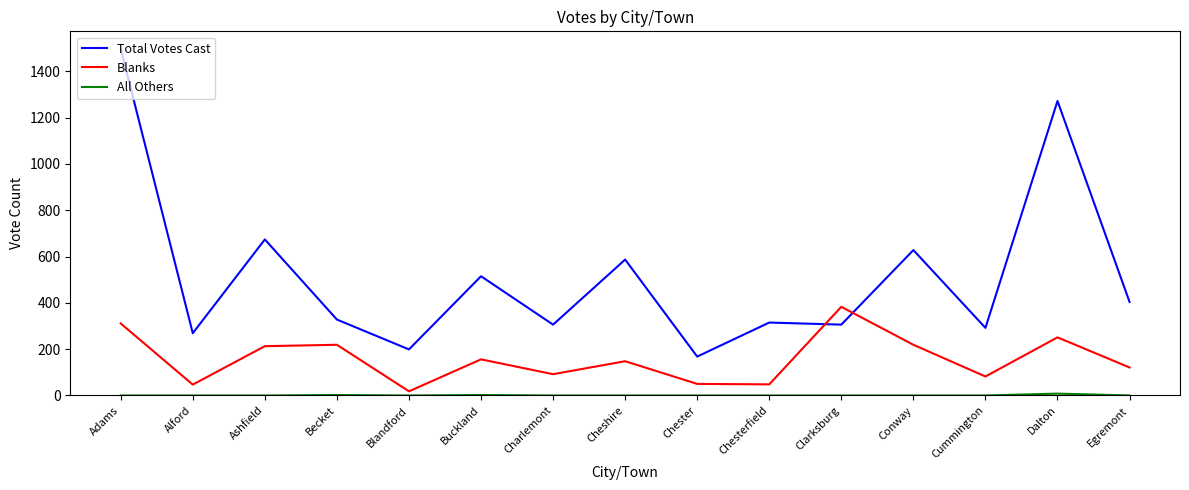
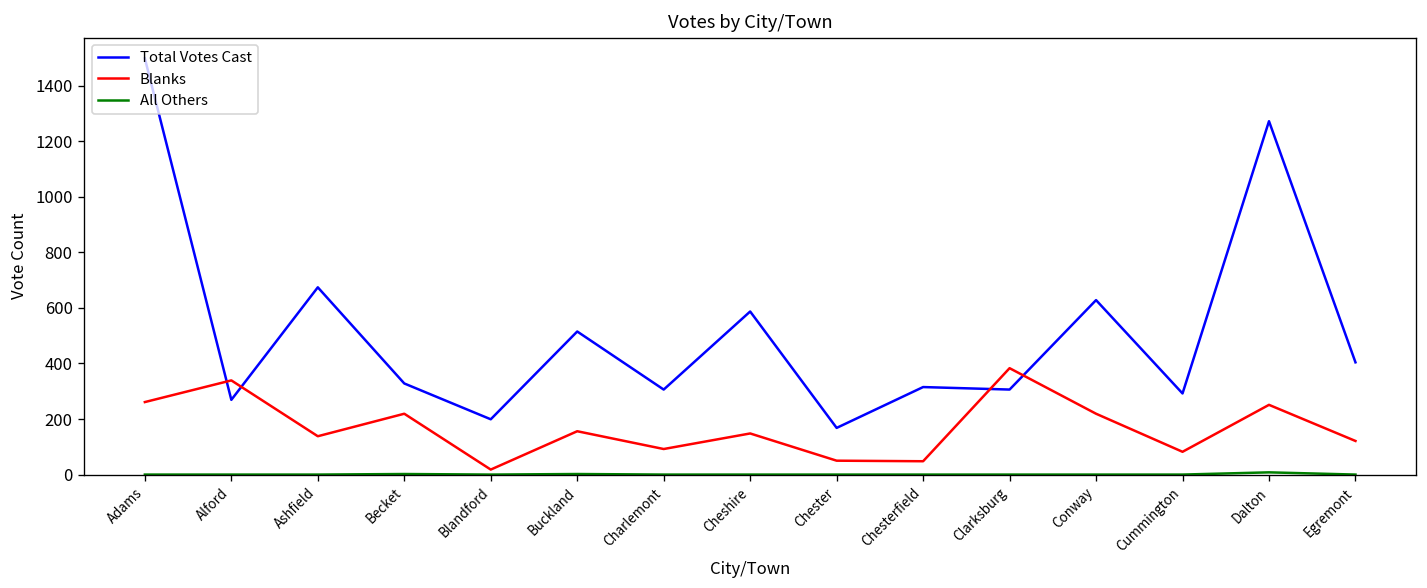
Blanks, Adams: 310 -> 260
Blanks, Alford: 50 -> 340
Blanks, Ashfield: 210 -> 140
